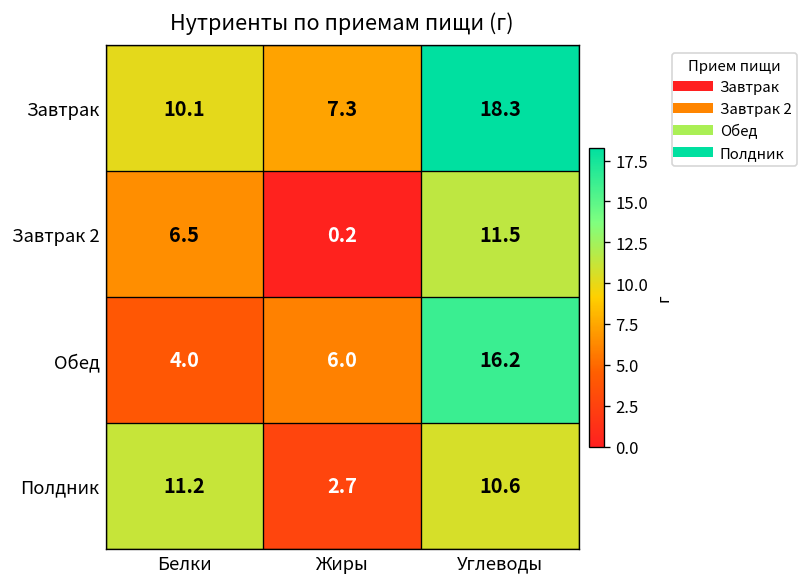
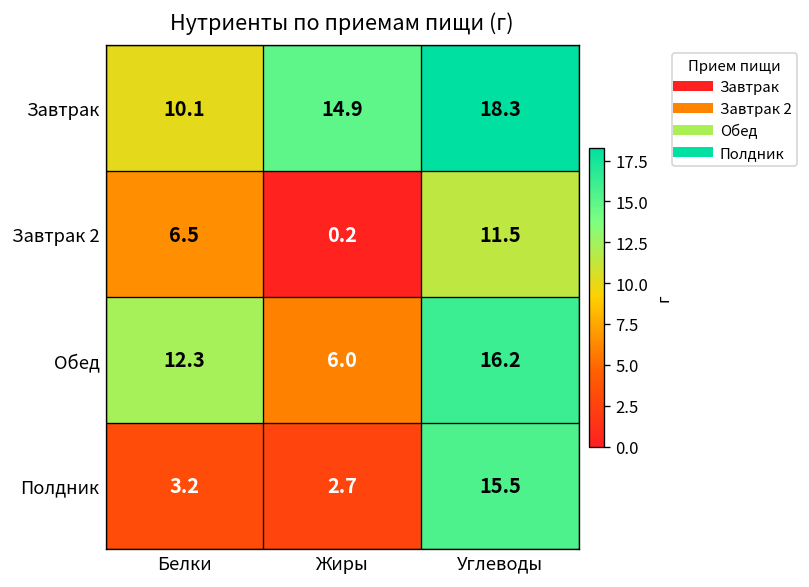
Завтрак, Жиры: 7.3 -> 14.9
Обед, Белки: 4.0 -> 12.3
Полдник, Белки: 11.2 -> 3.2
Полдник, Углеводы: 10.6 -> 15.5
